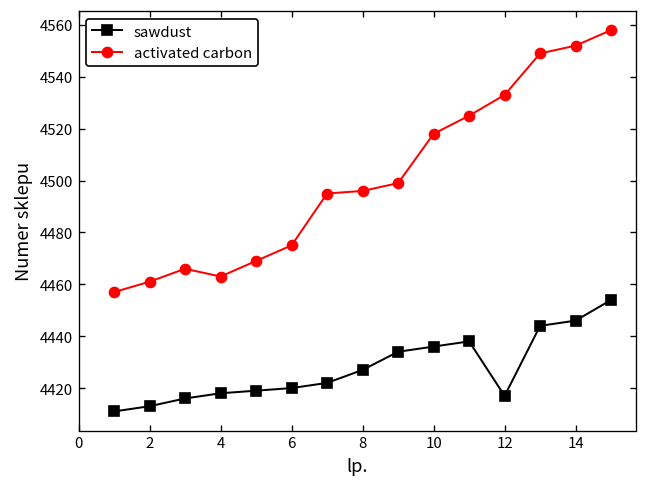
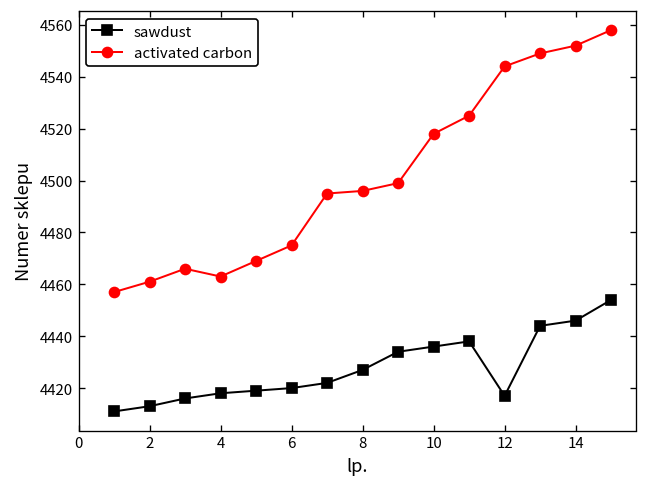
activated carbon, 12: 4533 -> 4544
